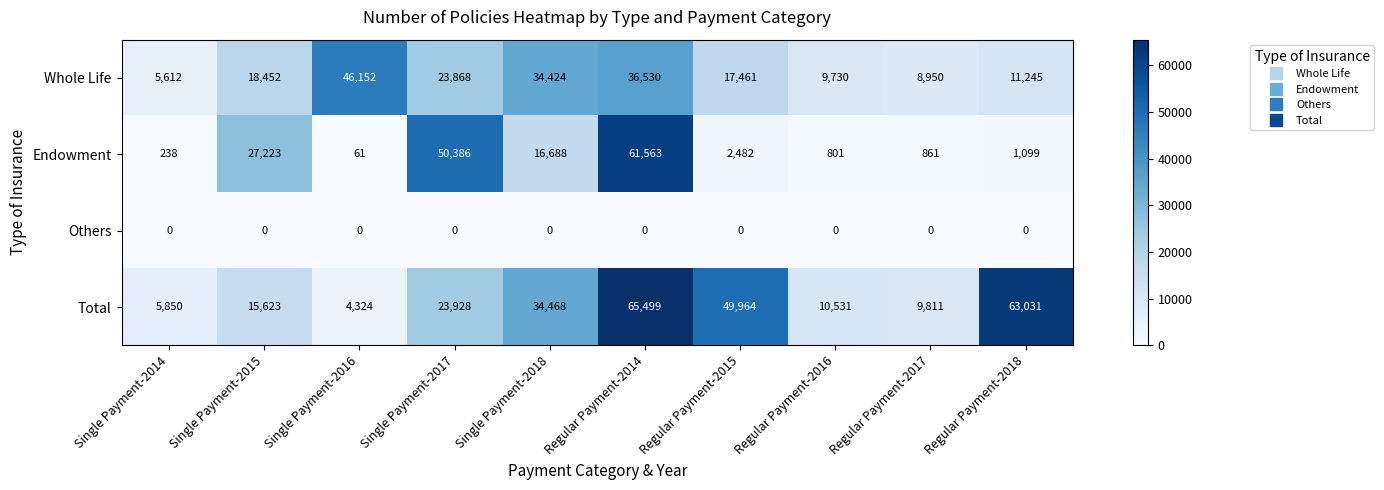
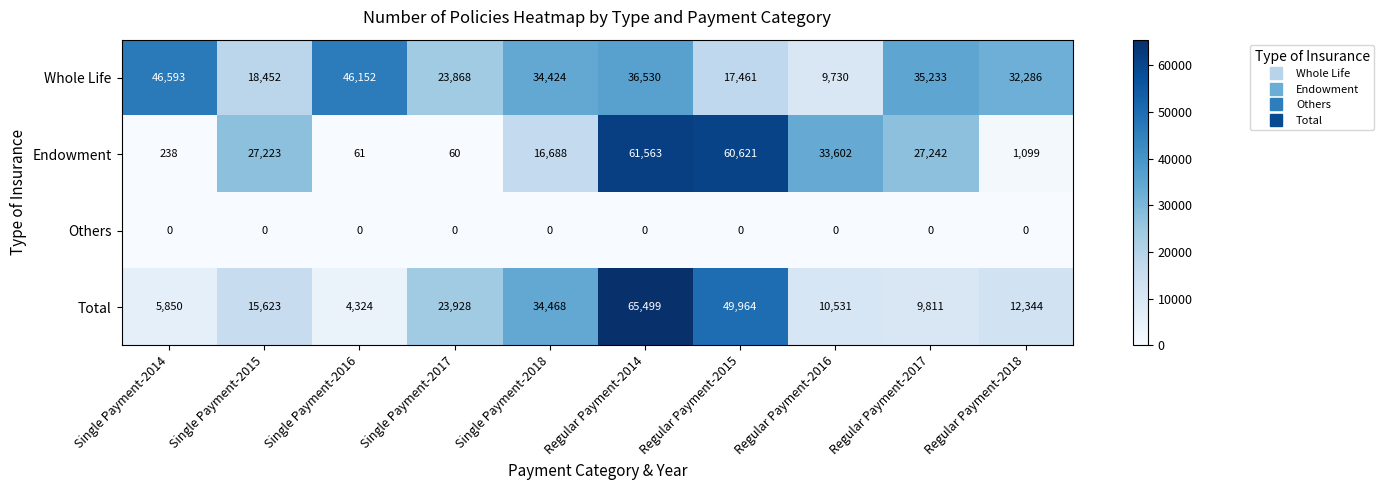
Whole Life, Single Payment-2014: 5,612 -> 46,593
Whole Life, Regular Payment-2017: 8,950 -> 35,233
Whole Life, Regular Payment-2018: 11,245 -> 32,286
Endowment, Single Payment-2017: 50,386 -> 60
Endowment, Regular Payment-2015: 2,482 -> 60,621
Endowment, Regular Payment-2016: 801 -> 33,602
Endowment, Regular Payment-2017: 861 -> 27,242
Total, Regular Payment-2018: 63,031 -> 12,344
